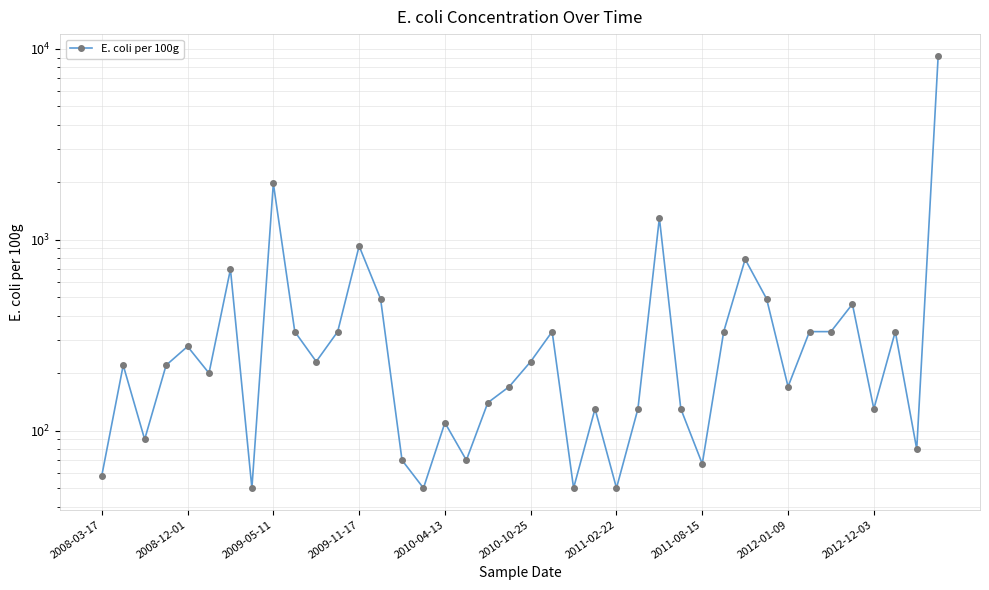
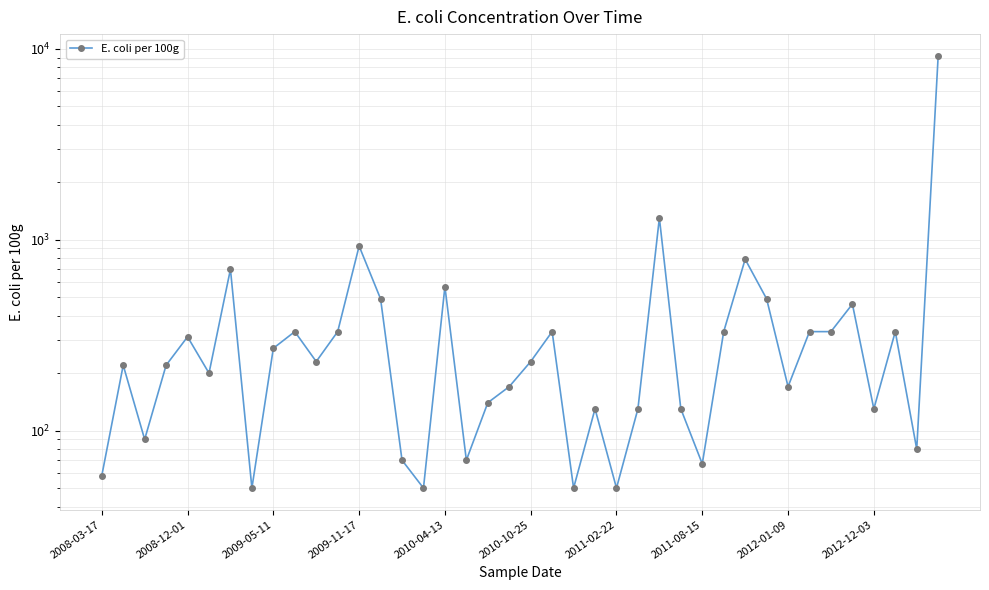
2008-12-01: 280 -> 310
2009-05-11: 2000 -> 270
2010-04-13: 110 -> 570
